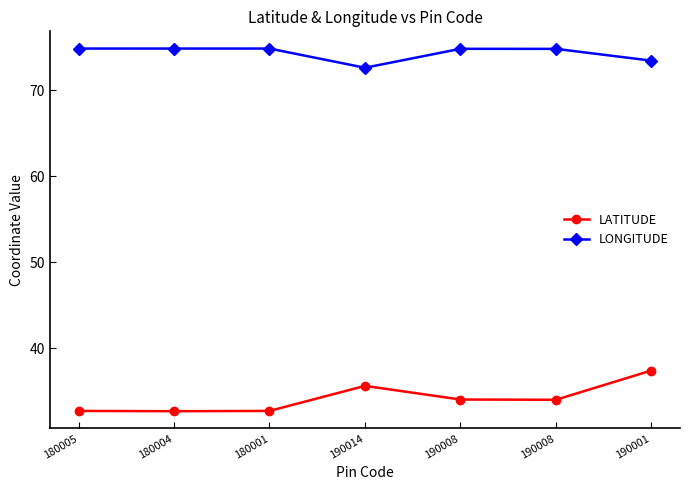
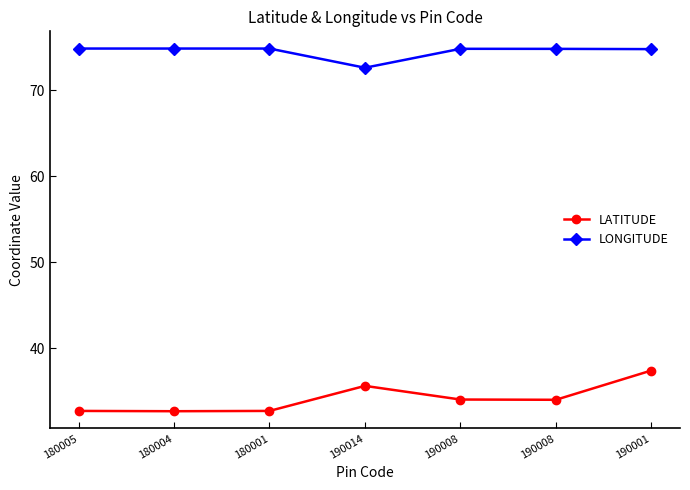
LONGITUDE, 190001: 73 -> 75
